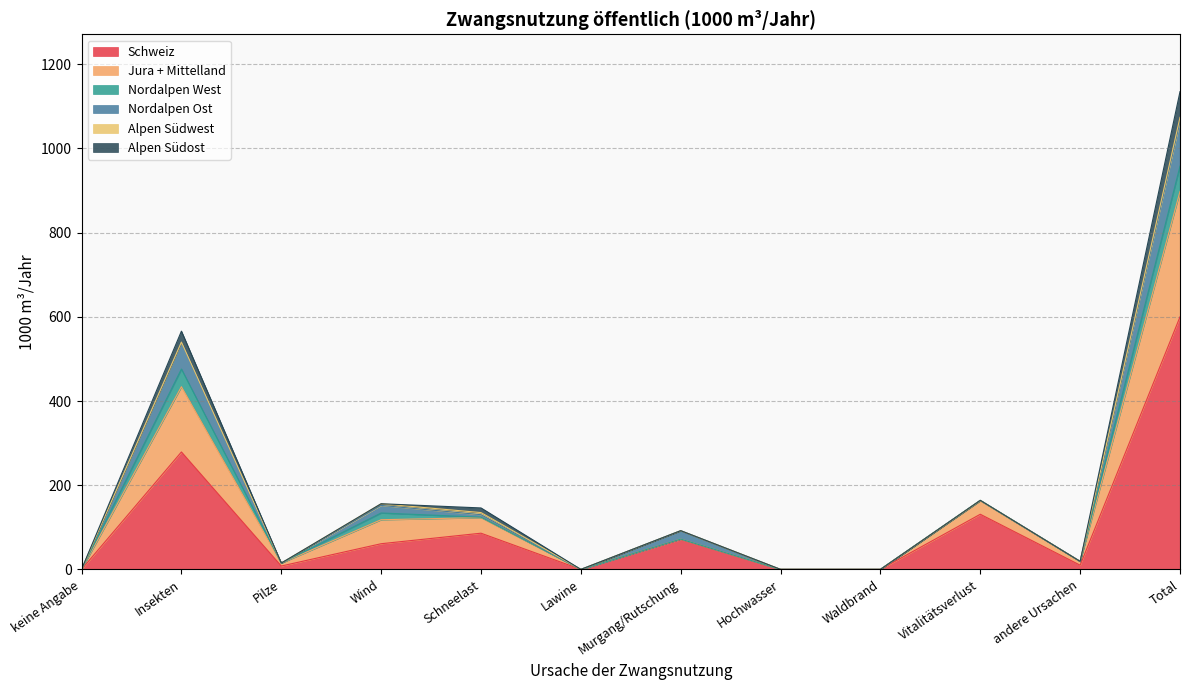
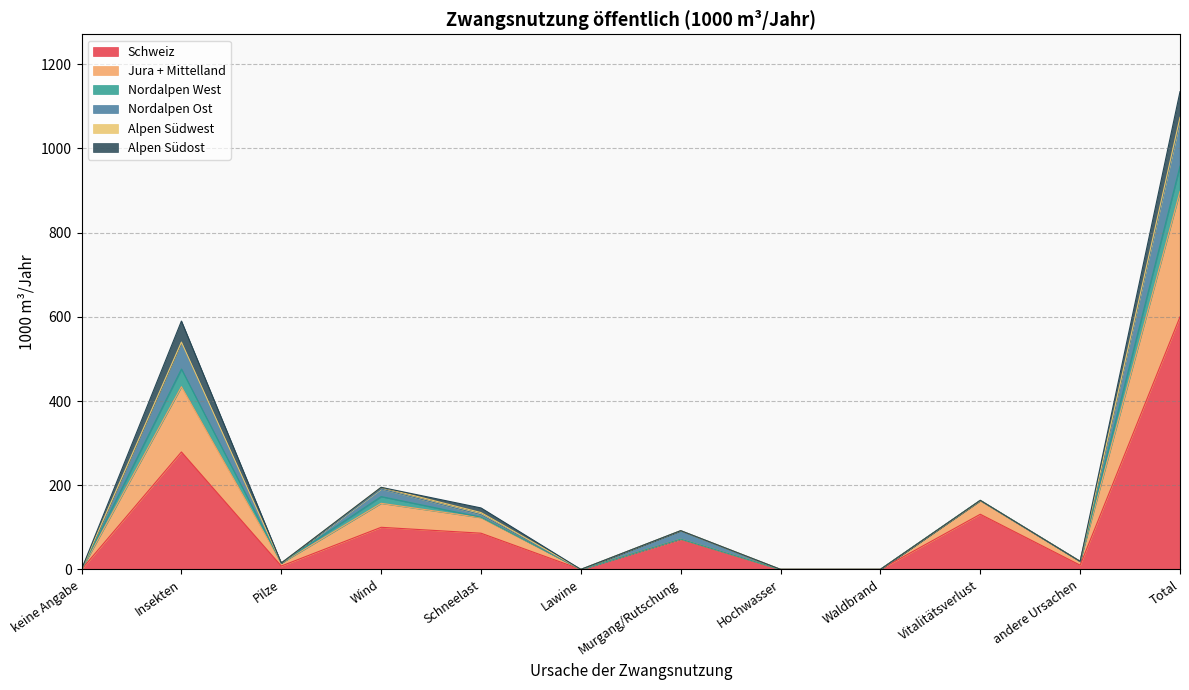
Alpen Südost, Insekten: 30 -> 50
Schweiz, Wind: 60 -> 100
